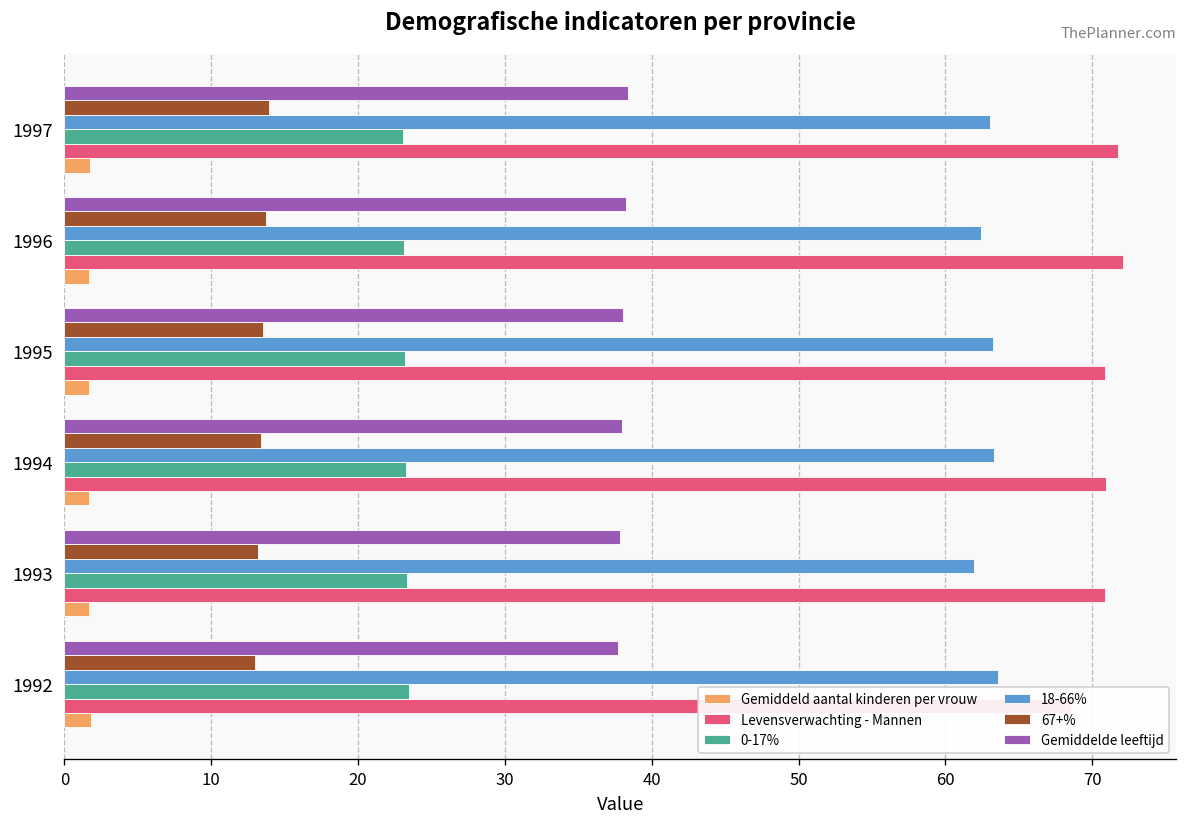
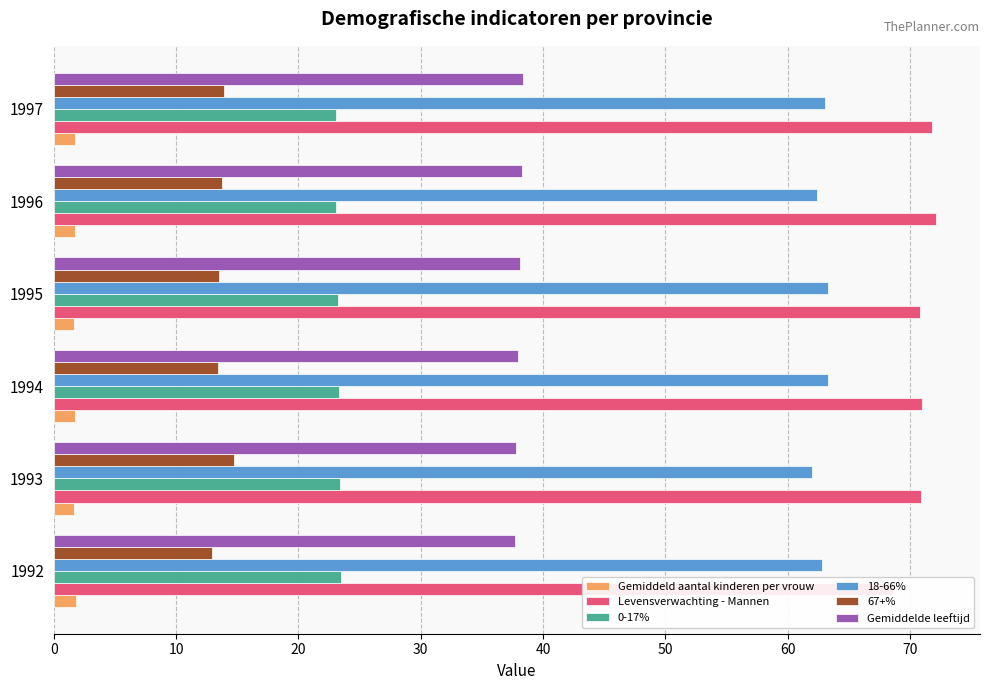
67+%, 1993: 13.2 -> 14.7
18-66%, 1992: 63.6 -> 62.8
